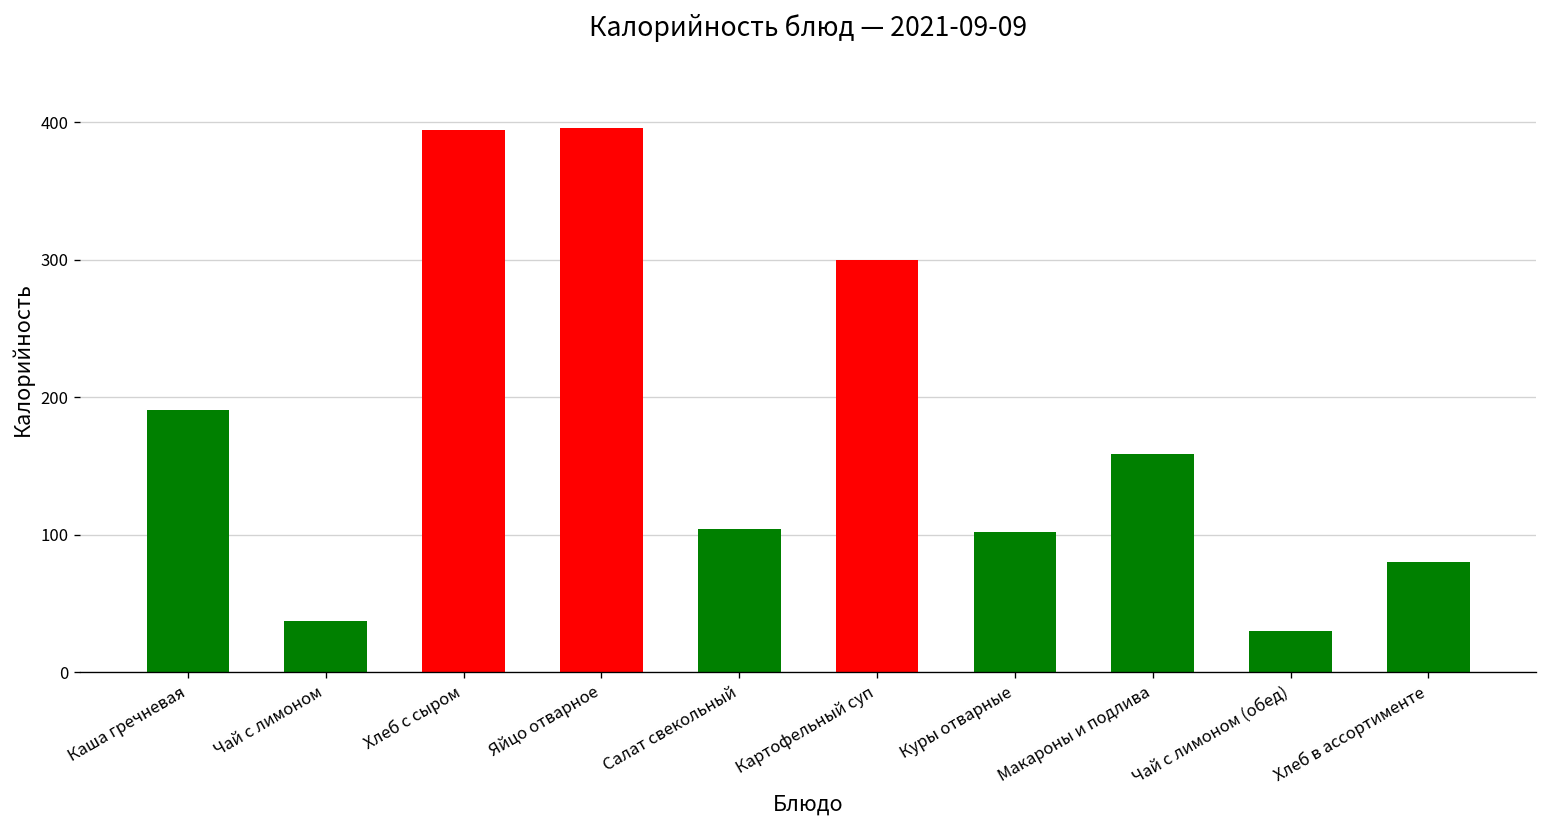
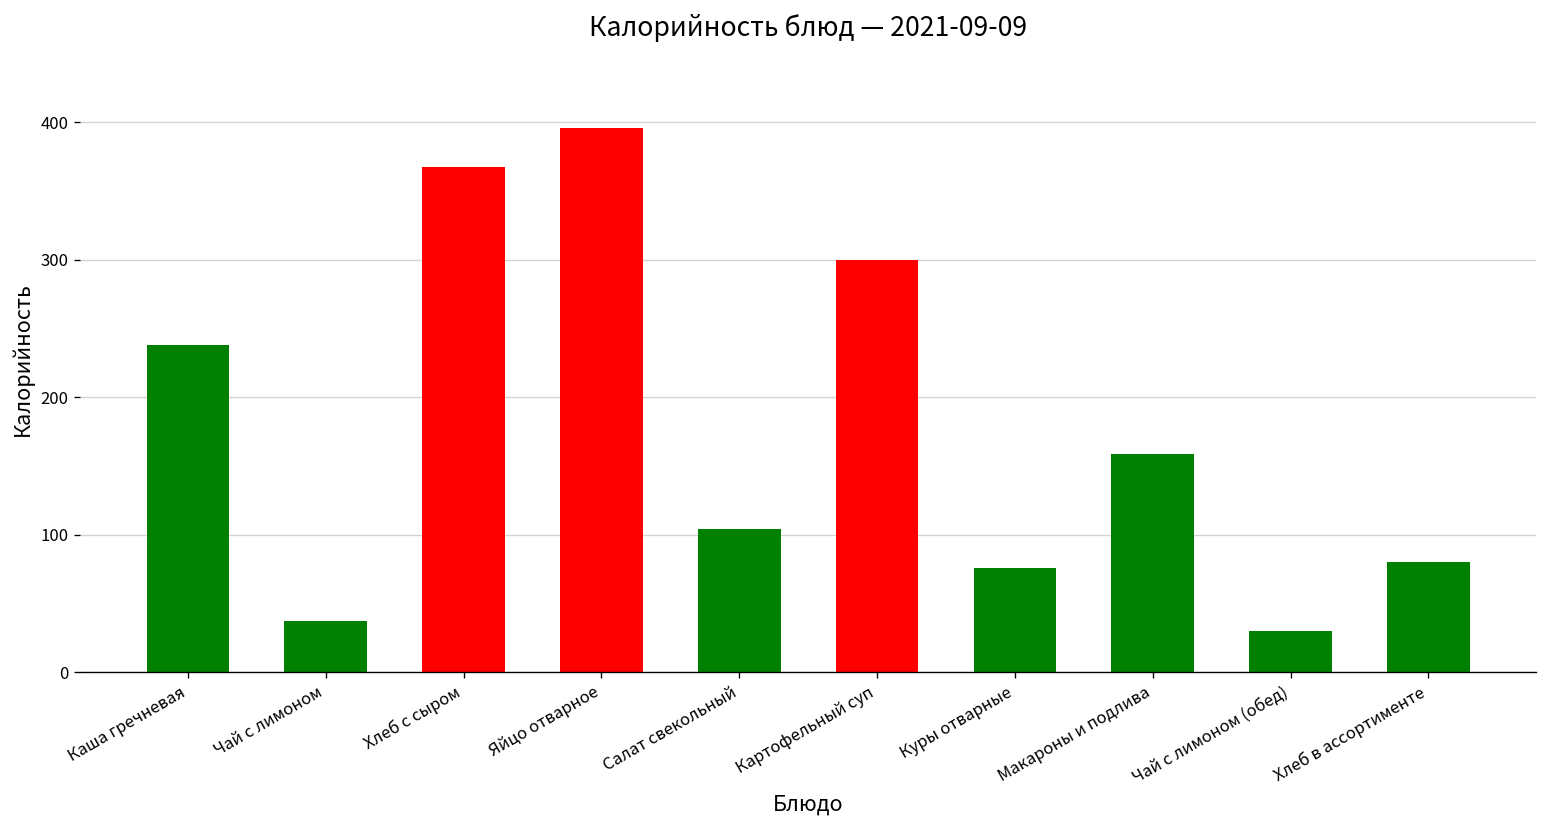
Каша гречневая: 191 -> 238
Хлеб с сыром: 394 -> 367
Куры отварные: 102 -> 76
